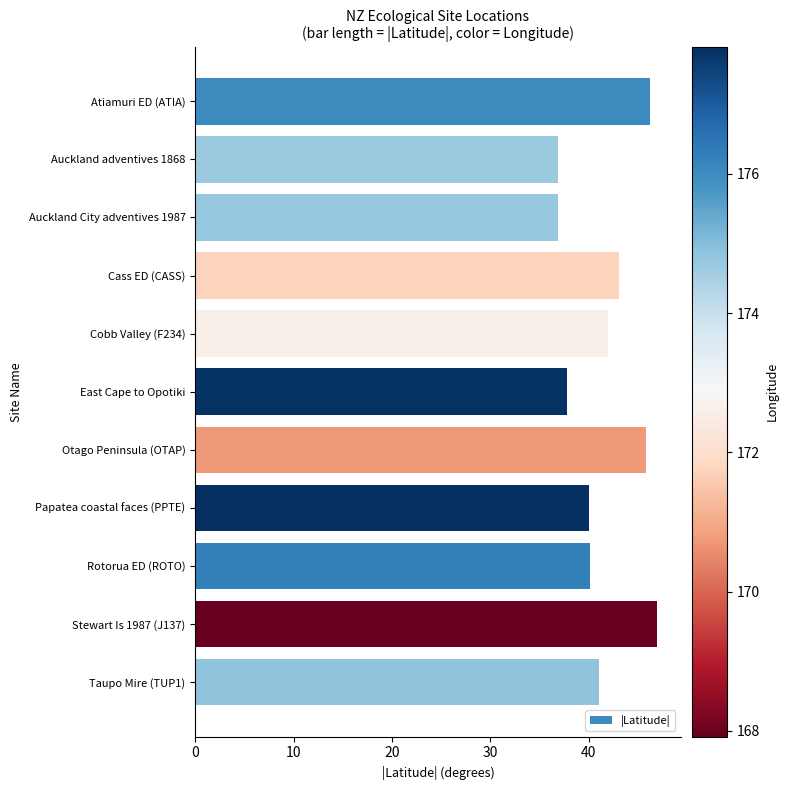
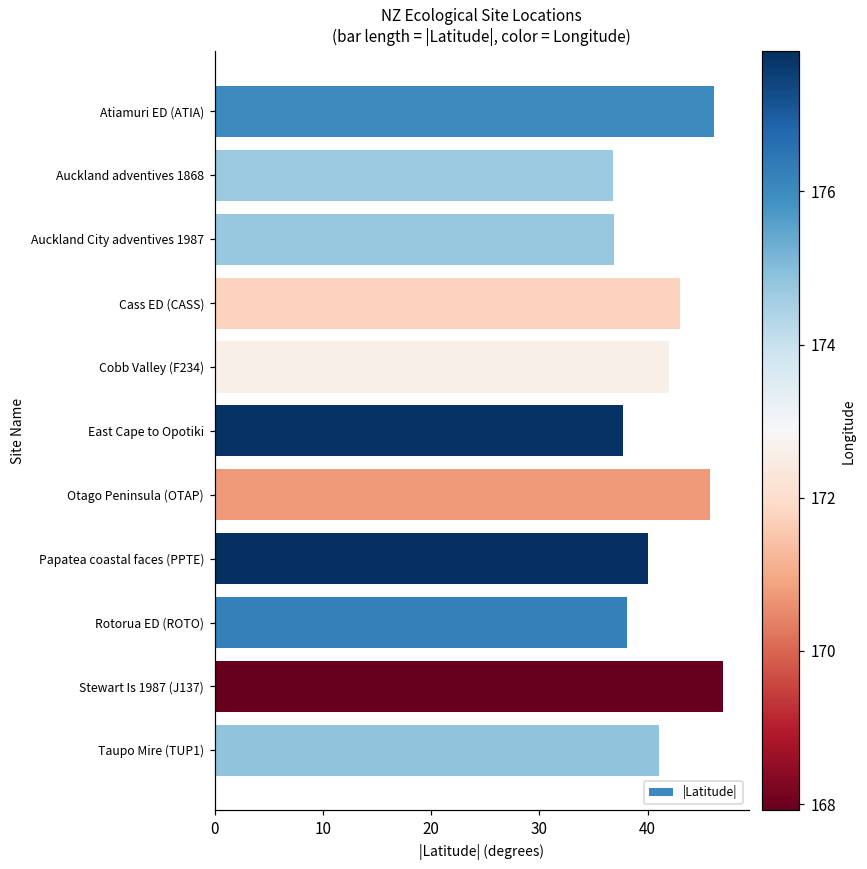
Rotorua ED (ROTO): 40 -> 38
